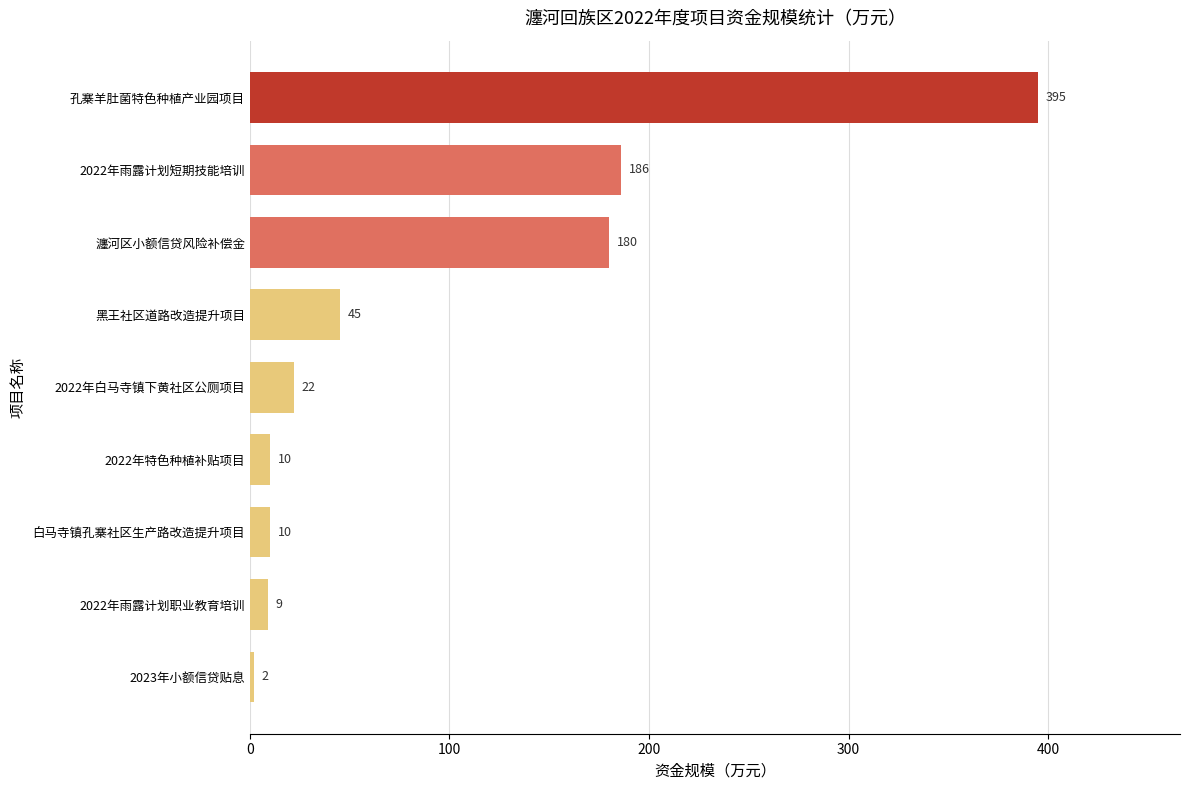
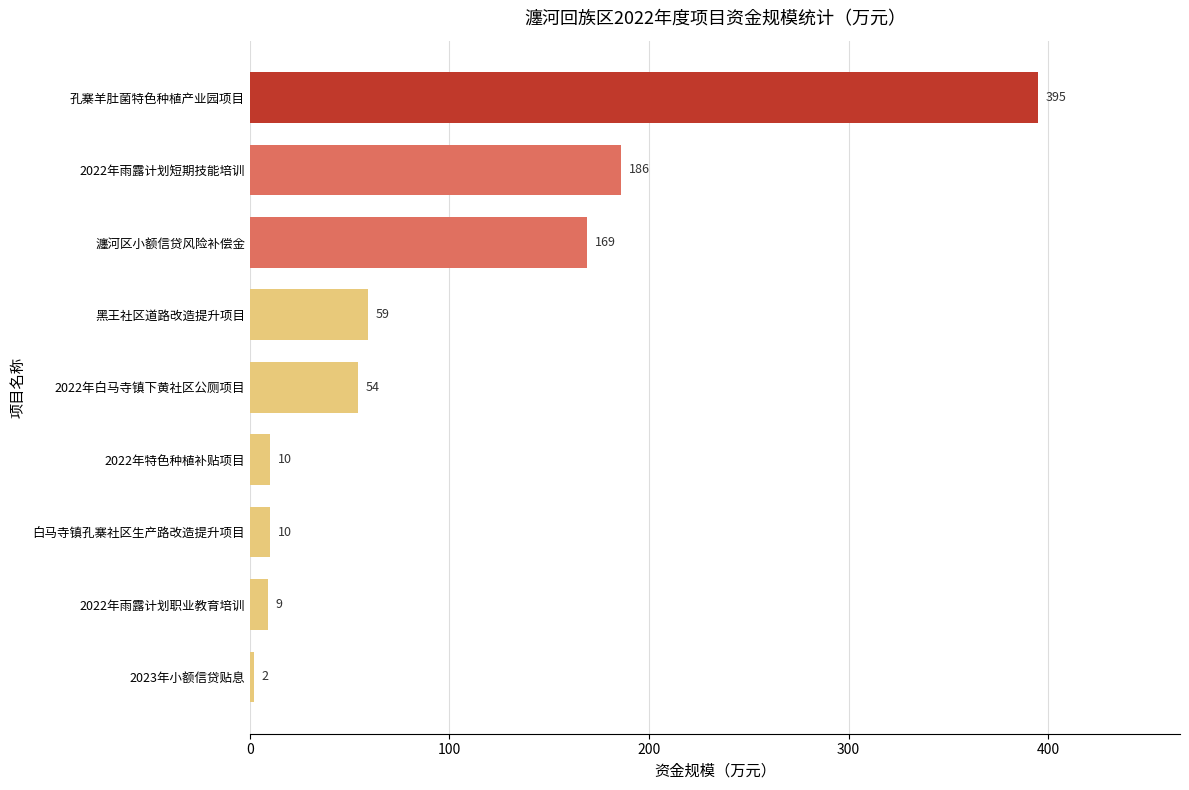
瀍河区小额信贷风险补偿金: 180 -> 169
黑王社区道路改造提升项目: 45 -> 59
2022年白马寺镇下黄社区公厕项目: 22 -> 54
